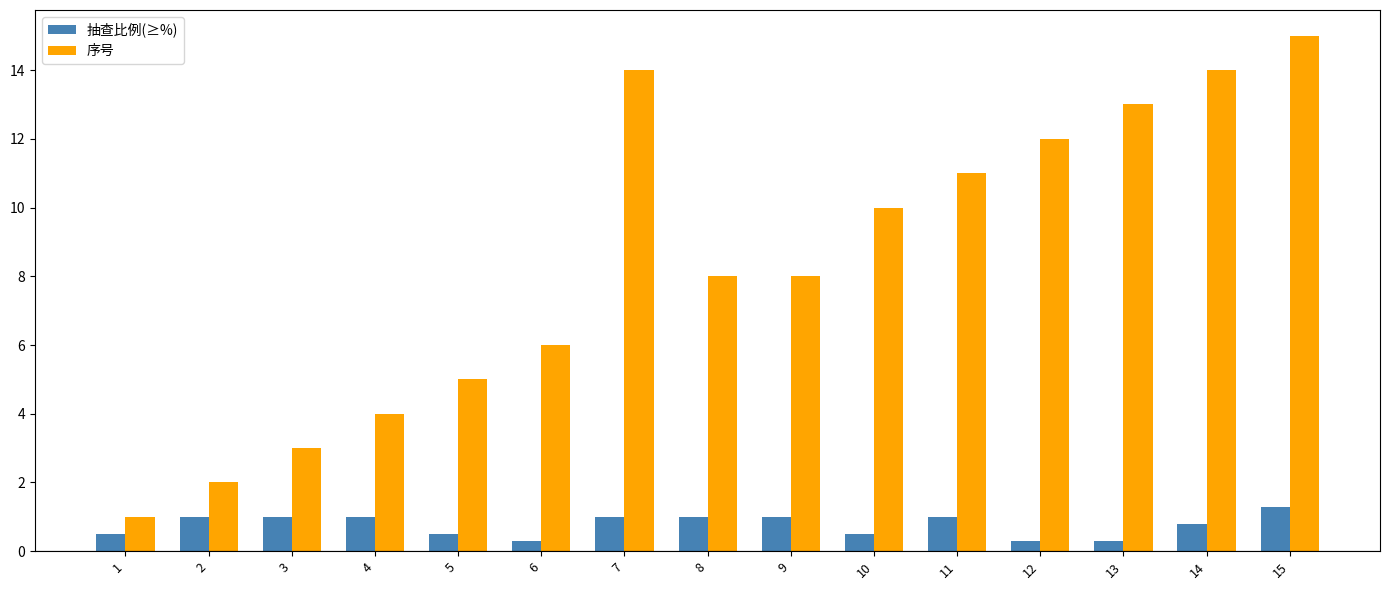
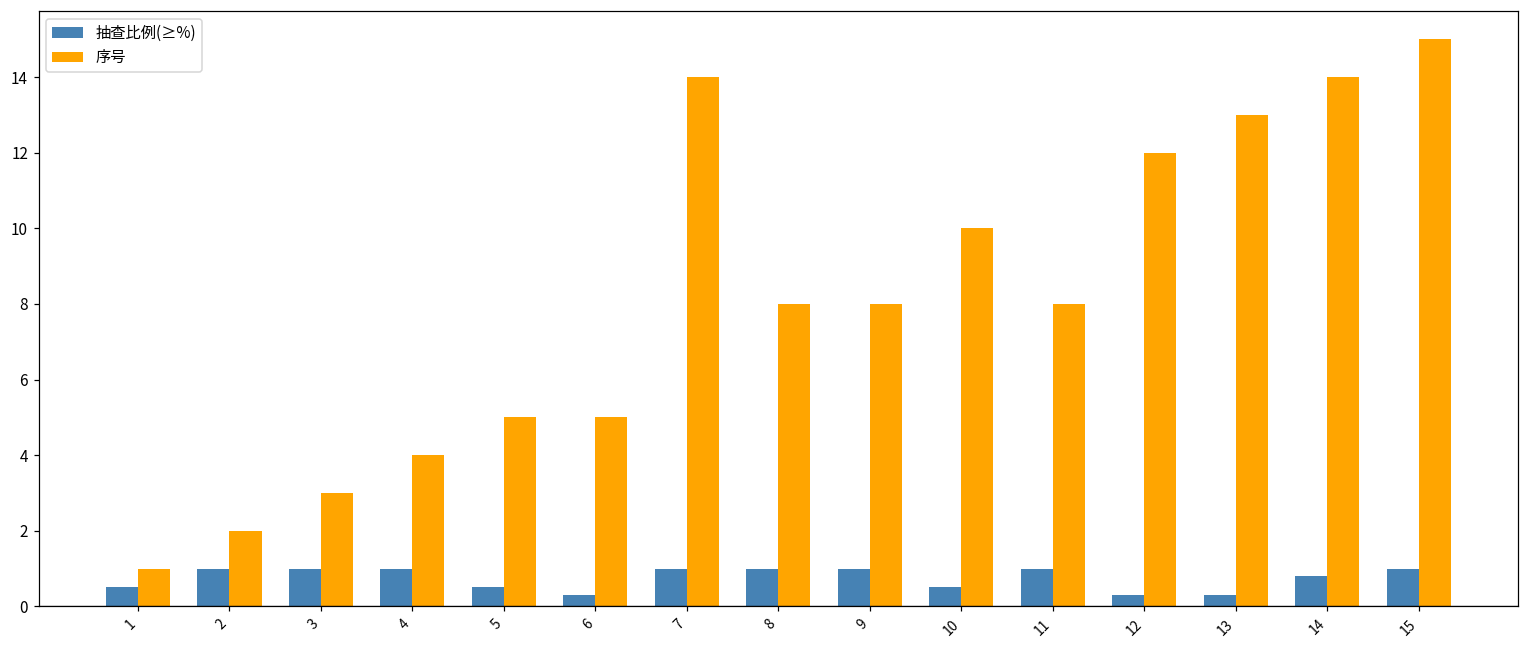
序号, 6: 6 -> 5
序号, 11: 11 -> 8
抽查比例(≥%), 15: 1.3 -> 1.0
